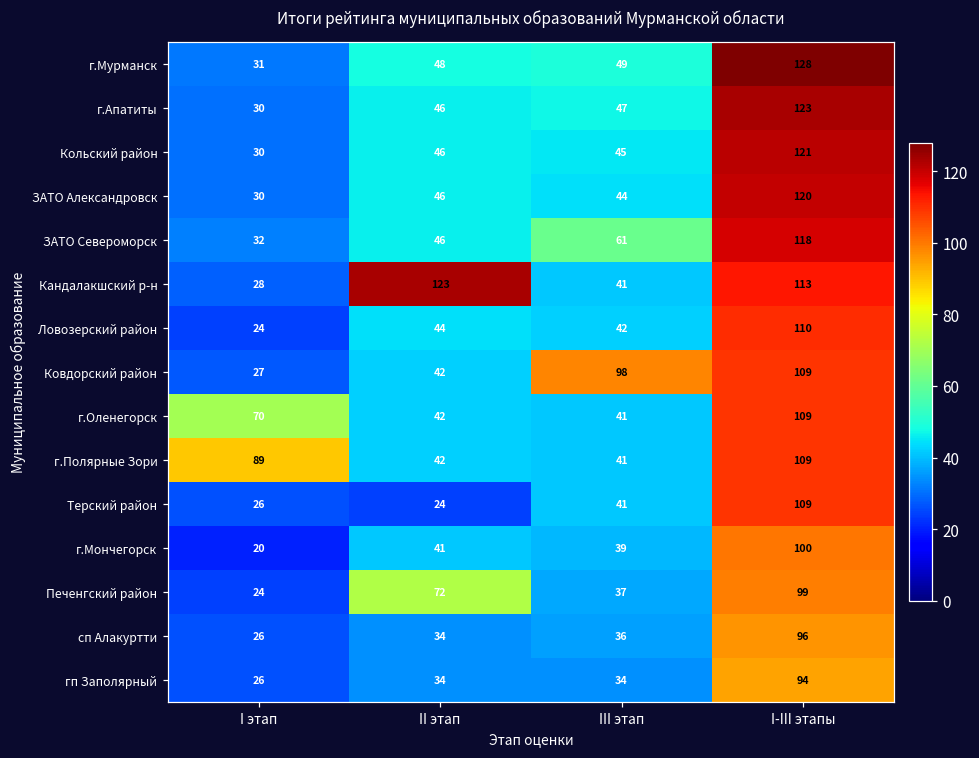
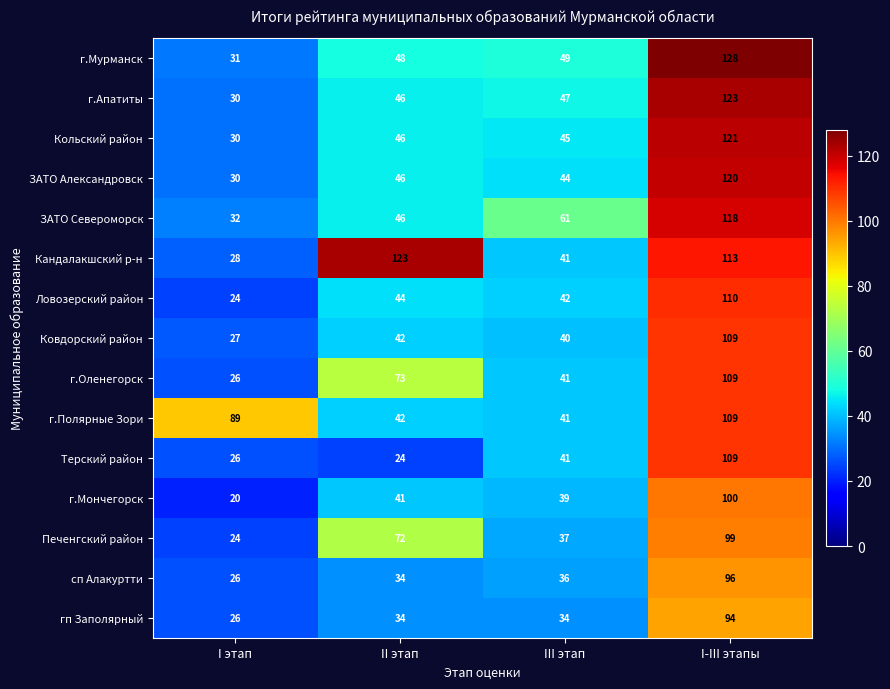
Ковдорский район, III этап: 98 -> 40
г.Оленегорск, I этап: 70 -> 26
г.Оленегорск, II этап: 42 -> 73
